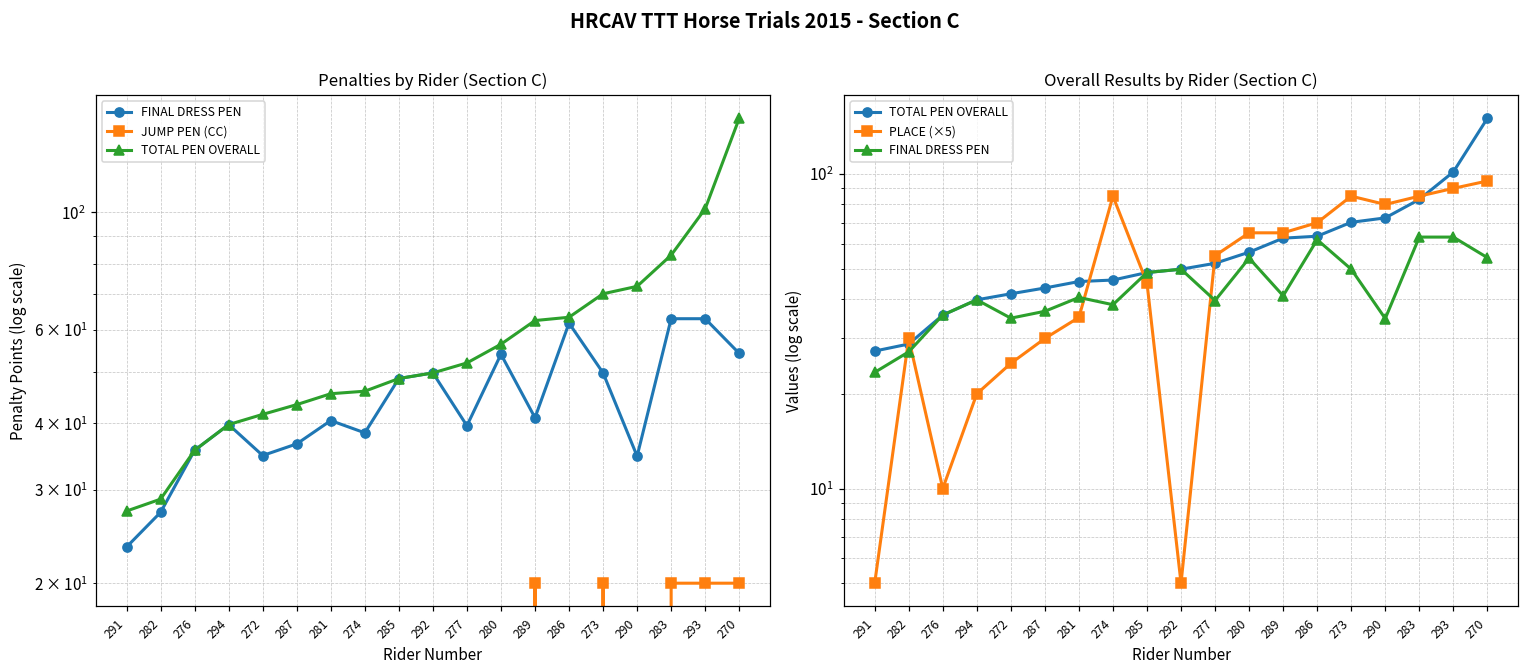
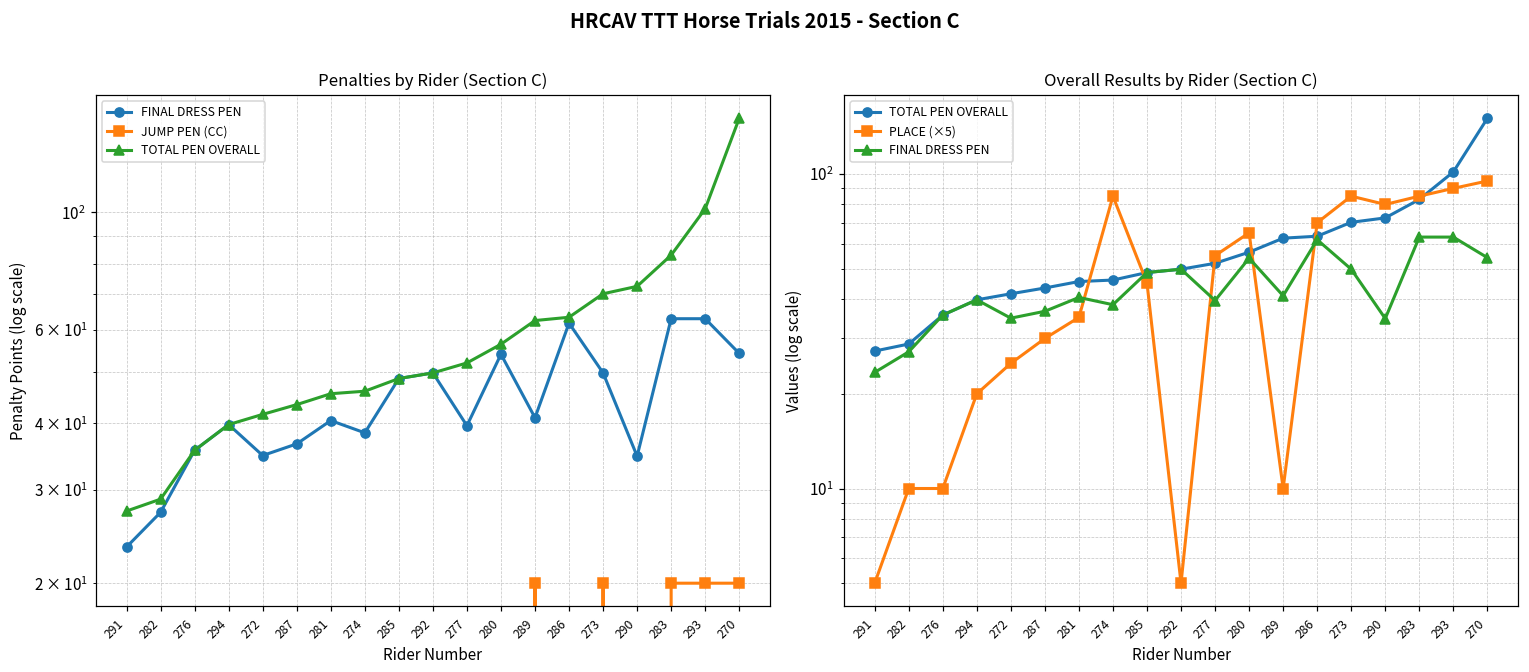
Overall Results by Rider (Section C), PLACE (×5), 282: 30 -> 10.0
Overall Results by Rider (Section C), PLACE (×5), 289: 65 -> 10.0
